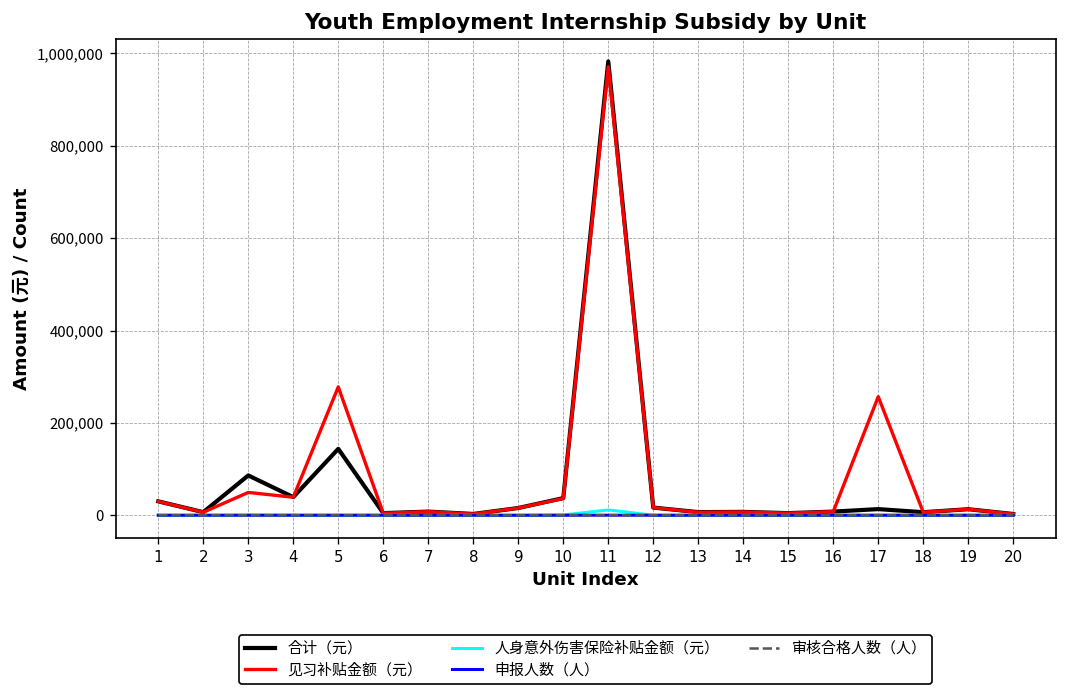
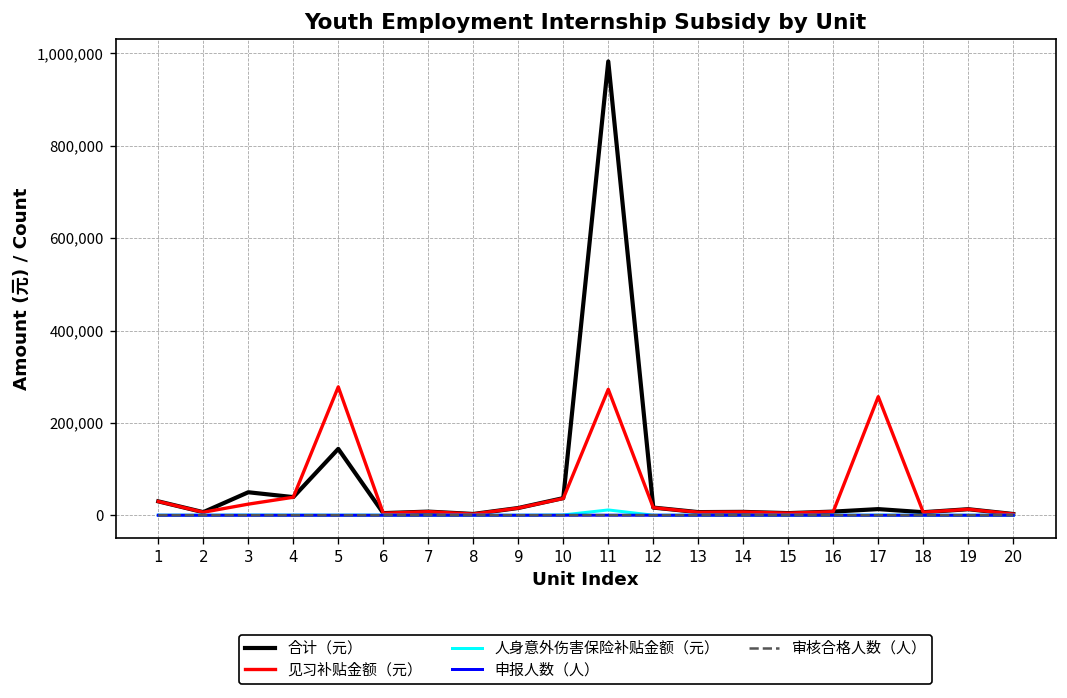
合计（元）, 3: 90,000 -> 50,000
见习补贴金额（元）, 3: 50,000 -> 20,000
见习补贴金额（元）, 11: 970,000 -> 270,000
